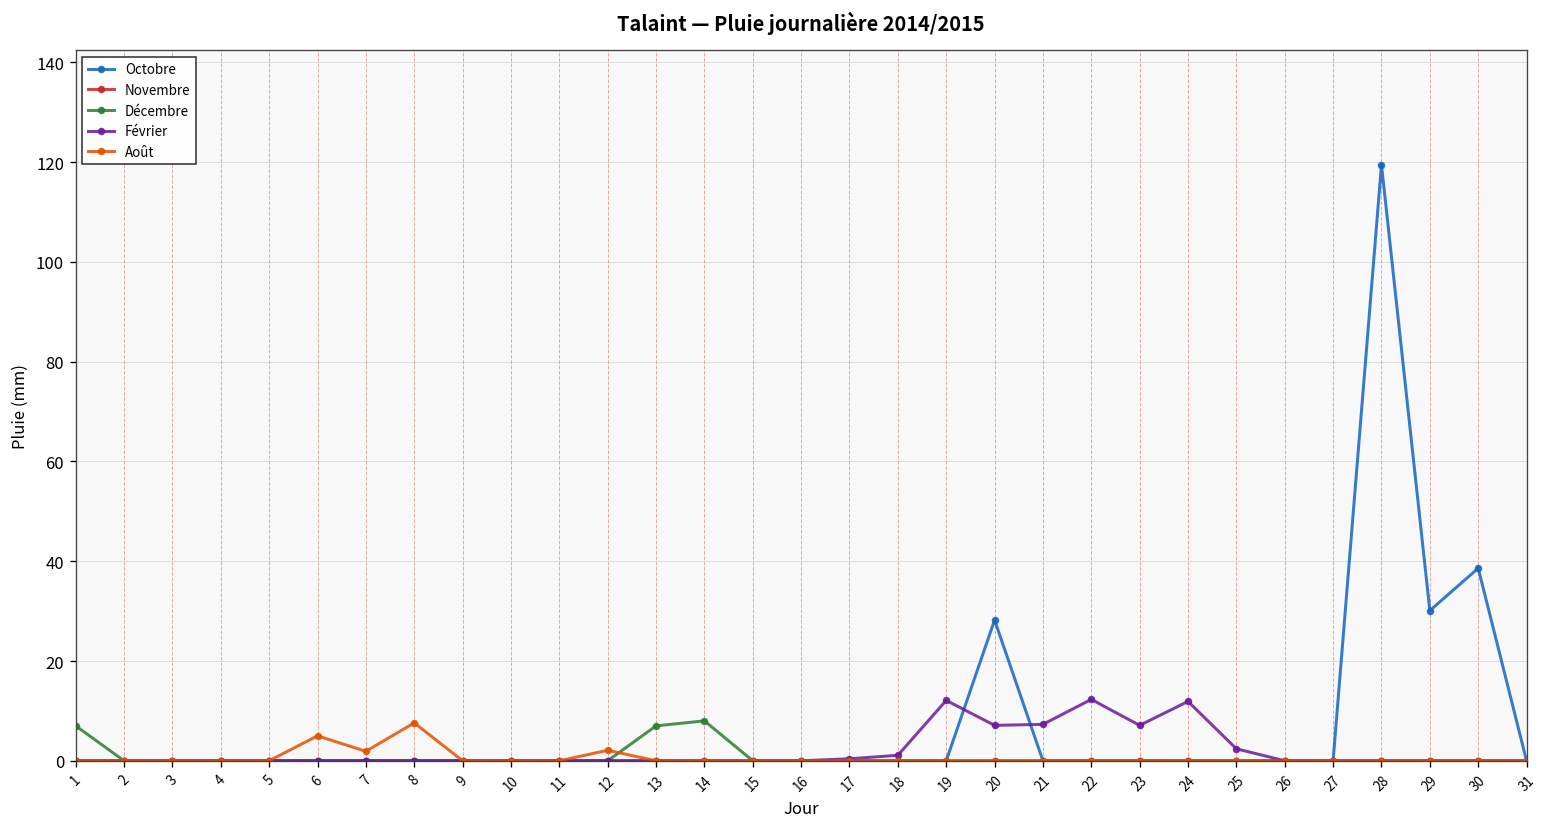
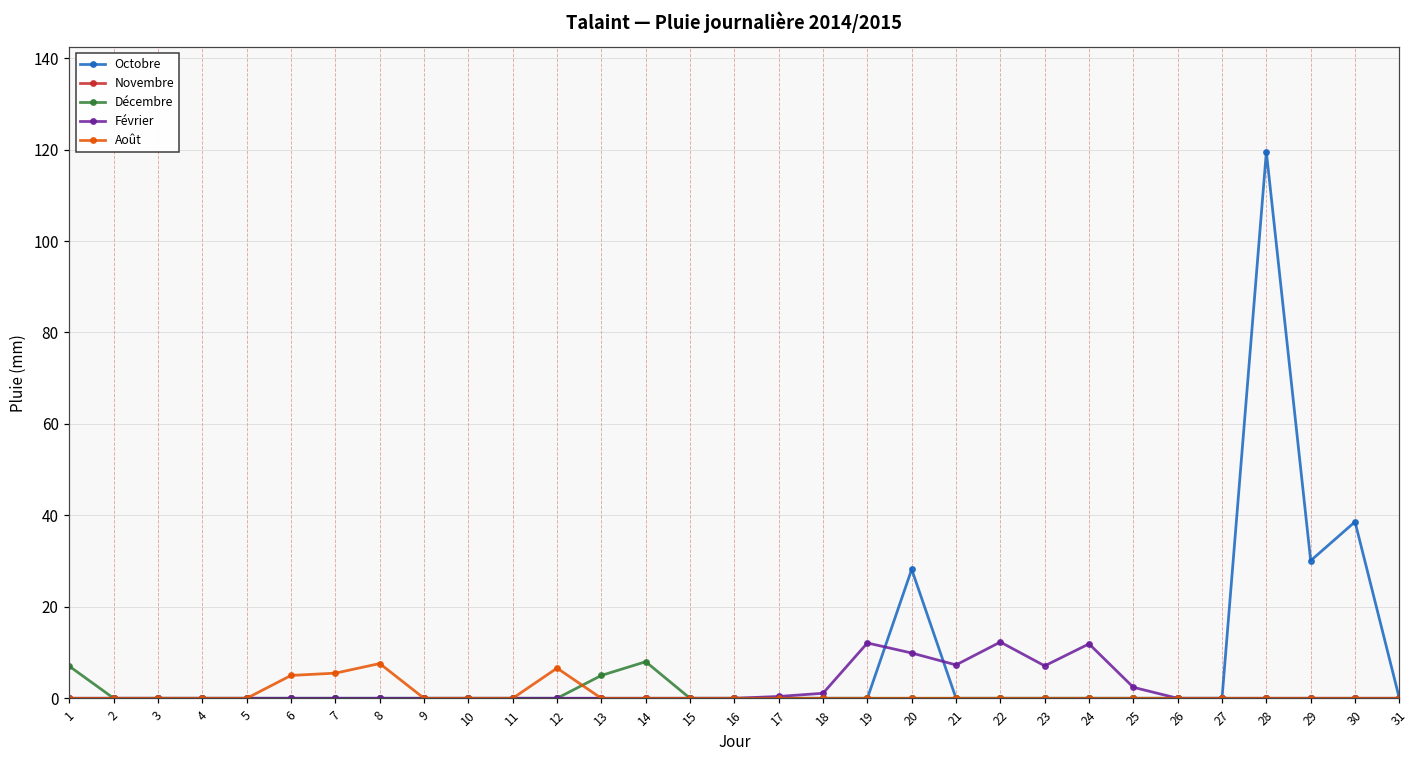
Août, 7: 2 -> 6
Août, 12: 2 -> 7
Décembre, 13: 7 -> 5
Février, 20: 7 -> 10
